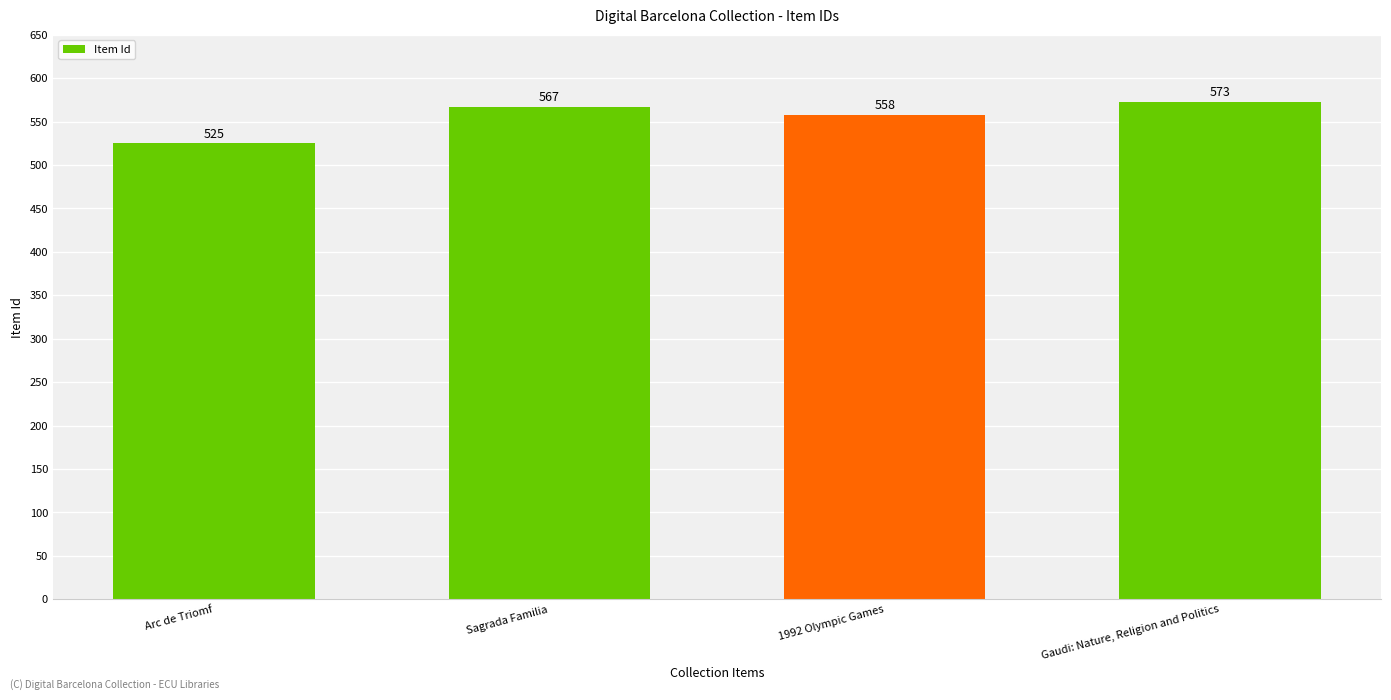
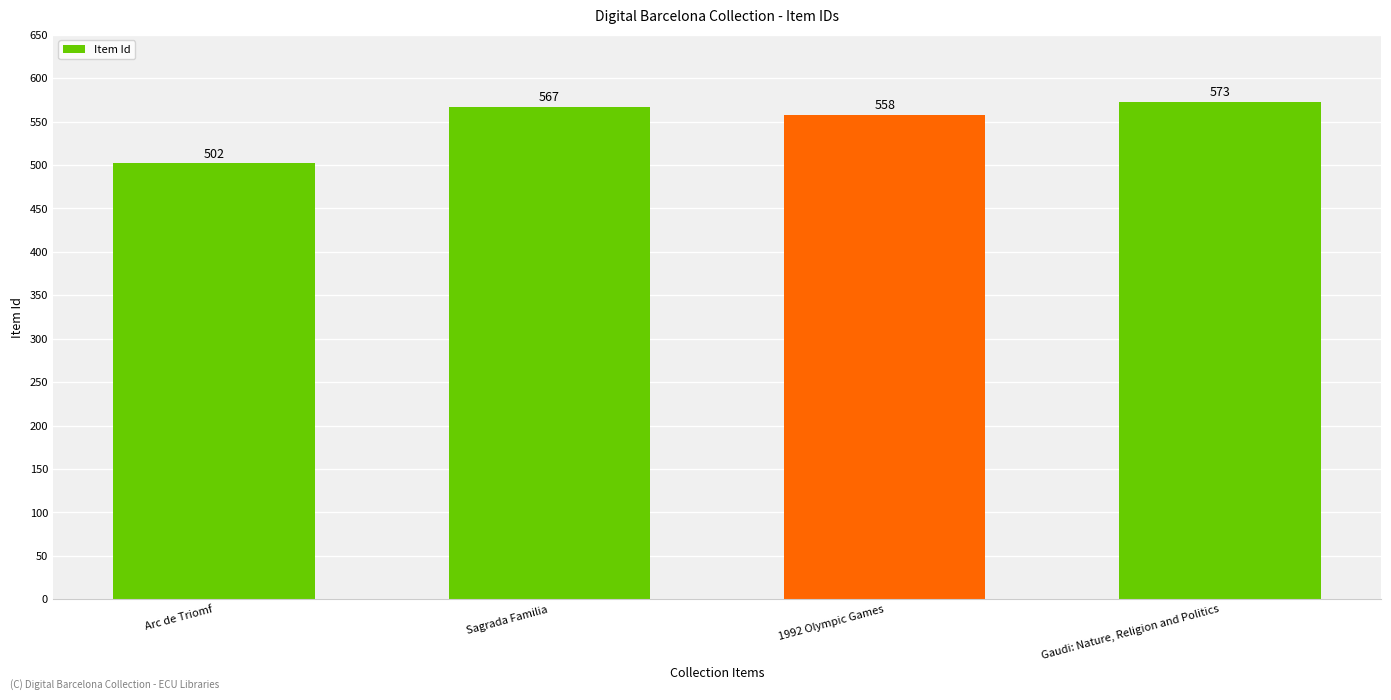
Arc de Triomf: 525 -> 502
